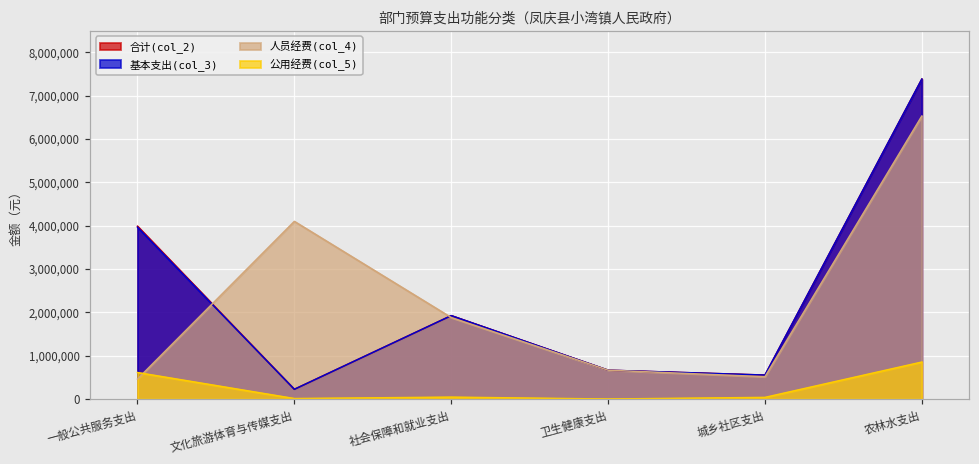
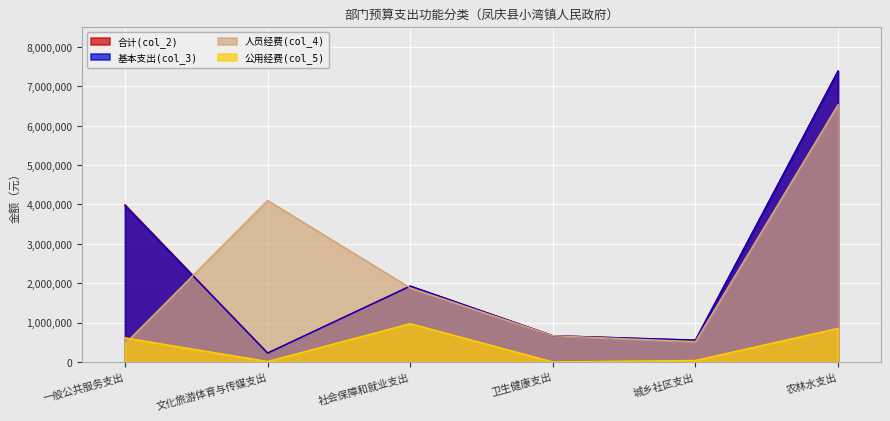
公用经费(col_5), 社会保障和就业支出: 0 -> 1,000,000
